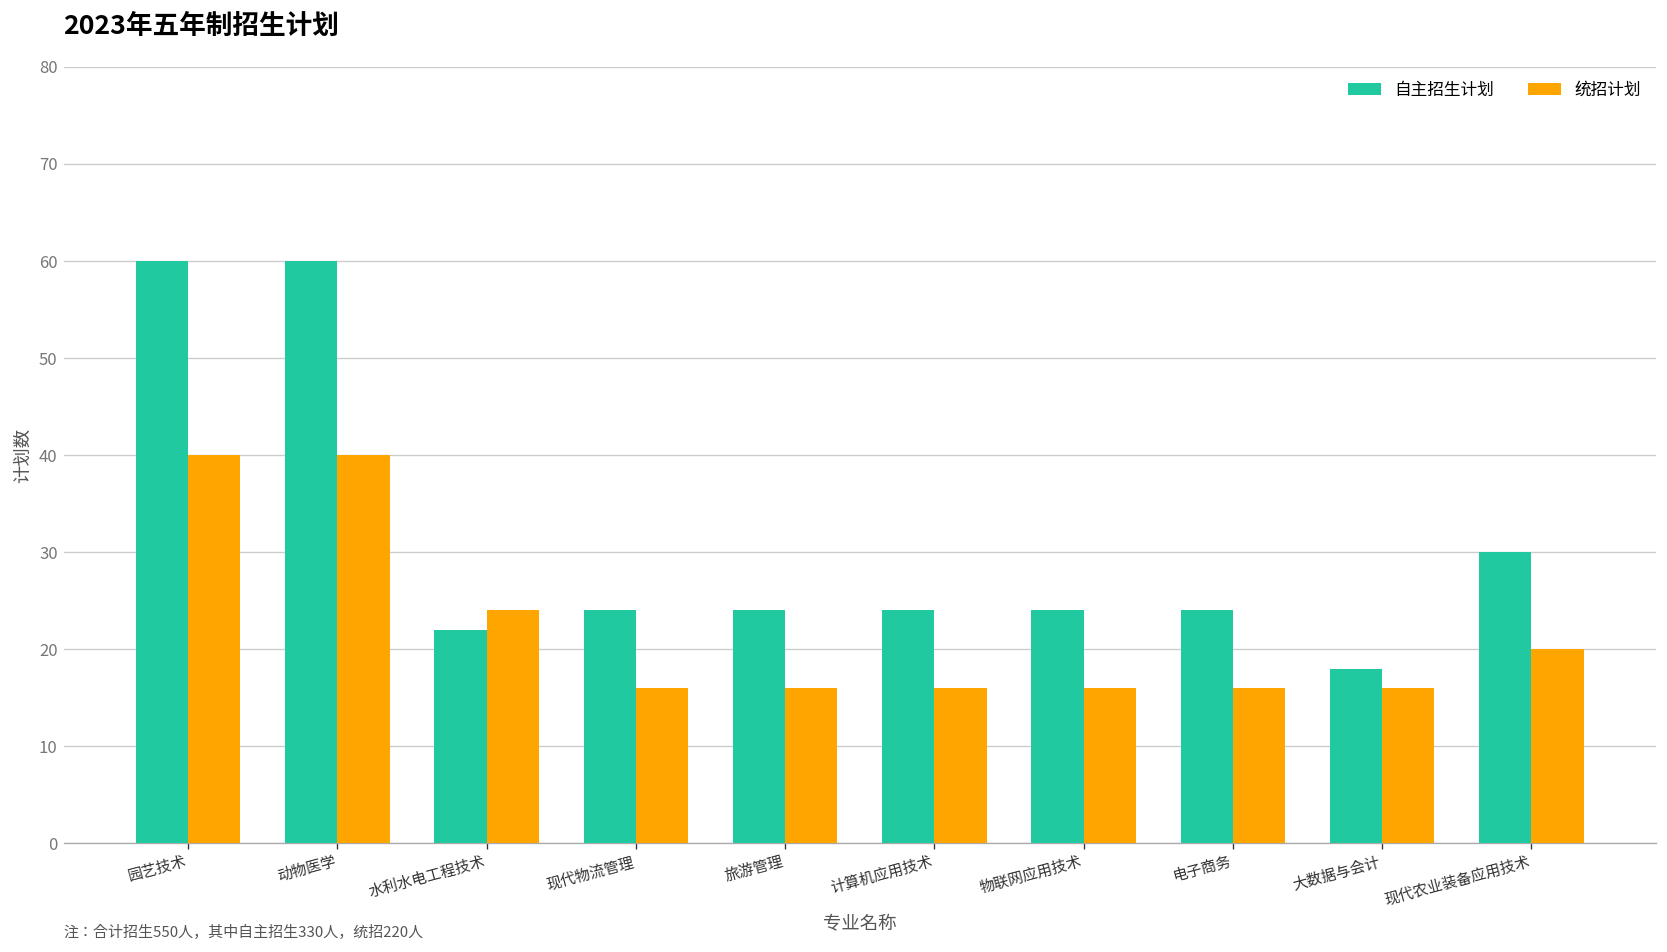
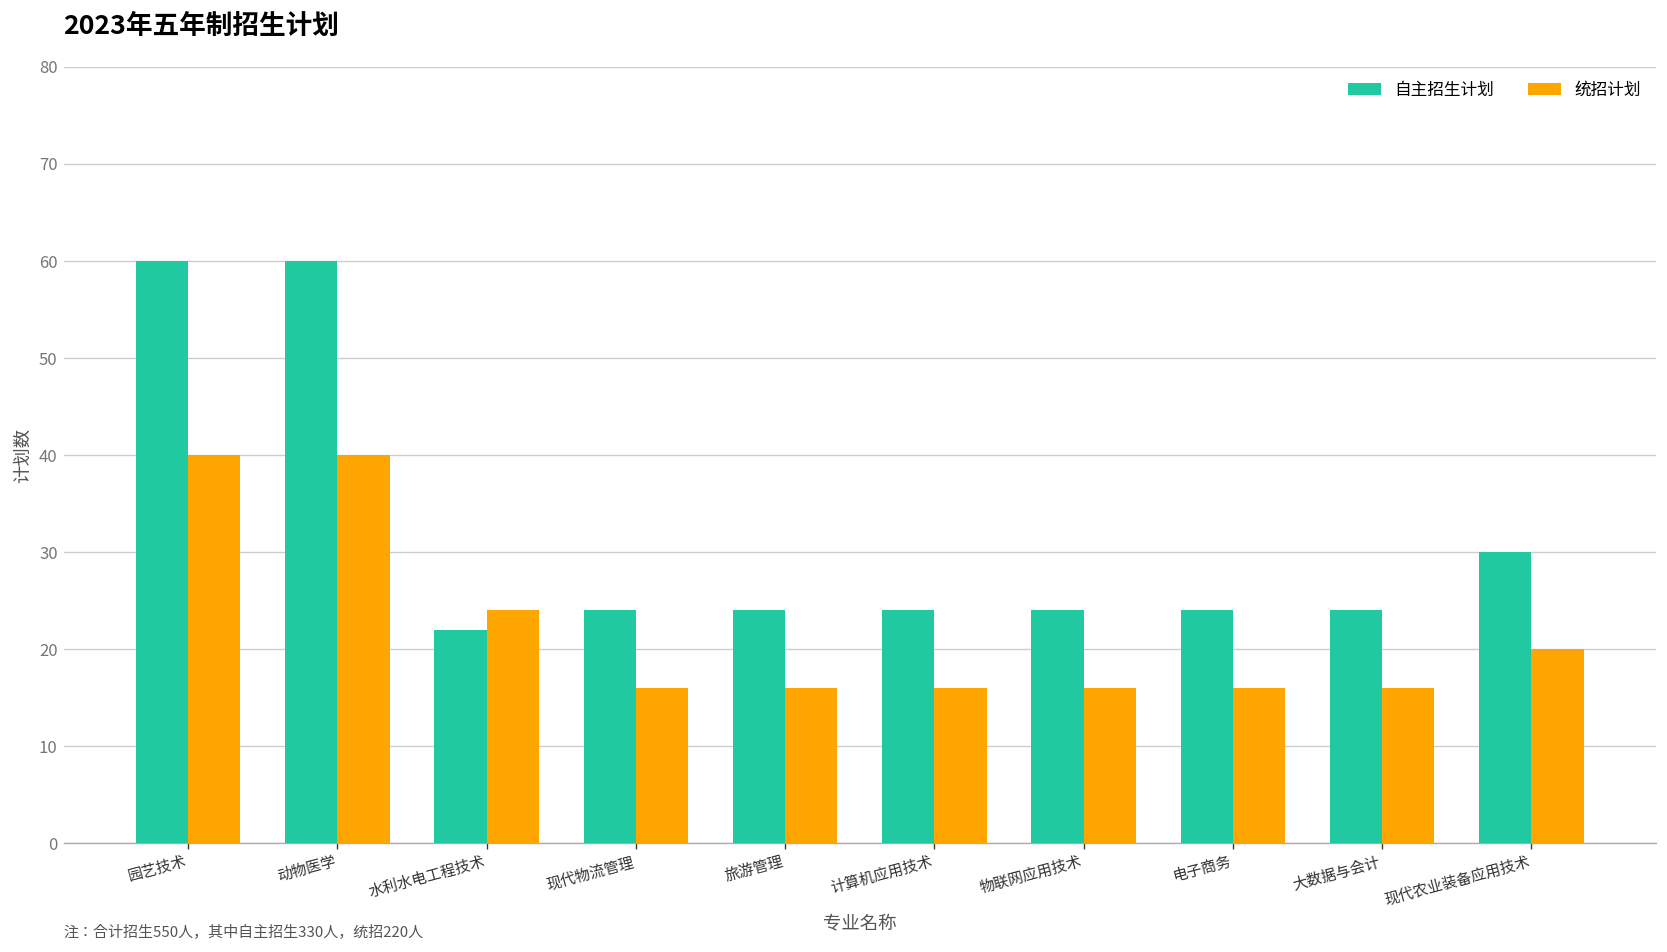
自主招生计划, 大数据与会计: 18 -> 24
